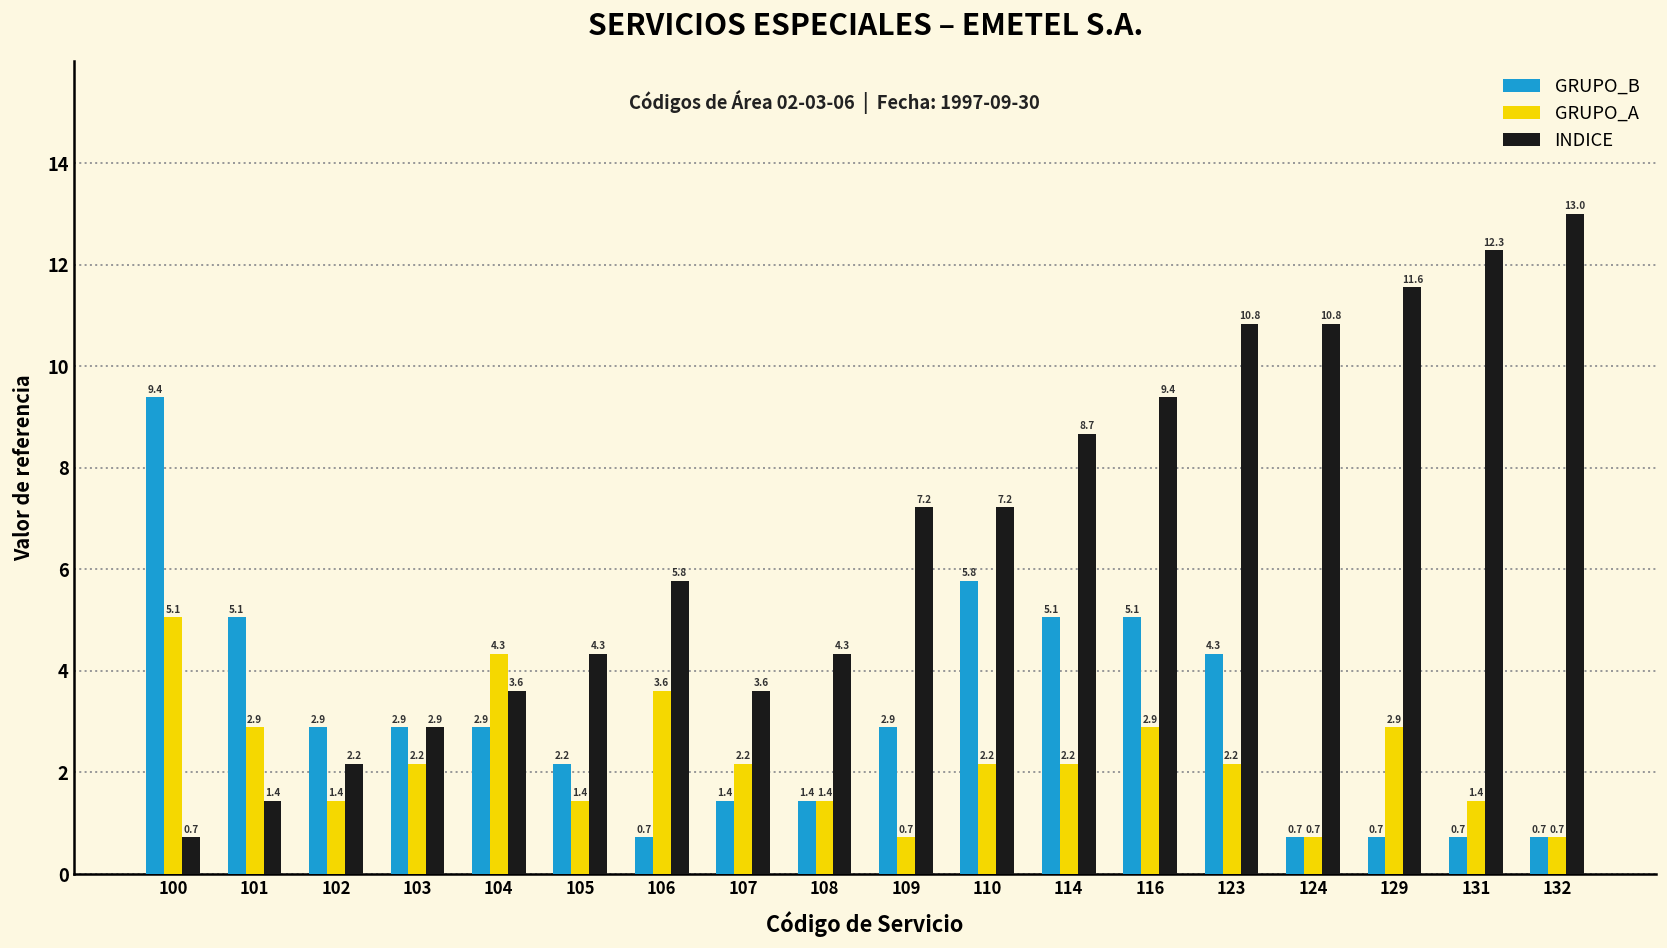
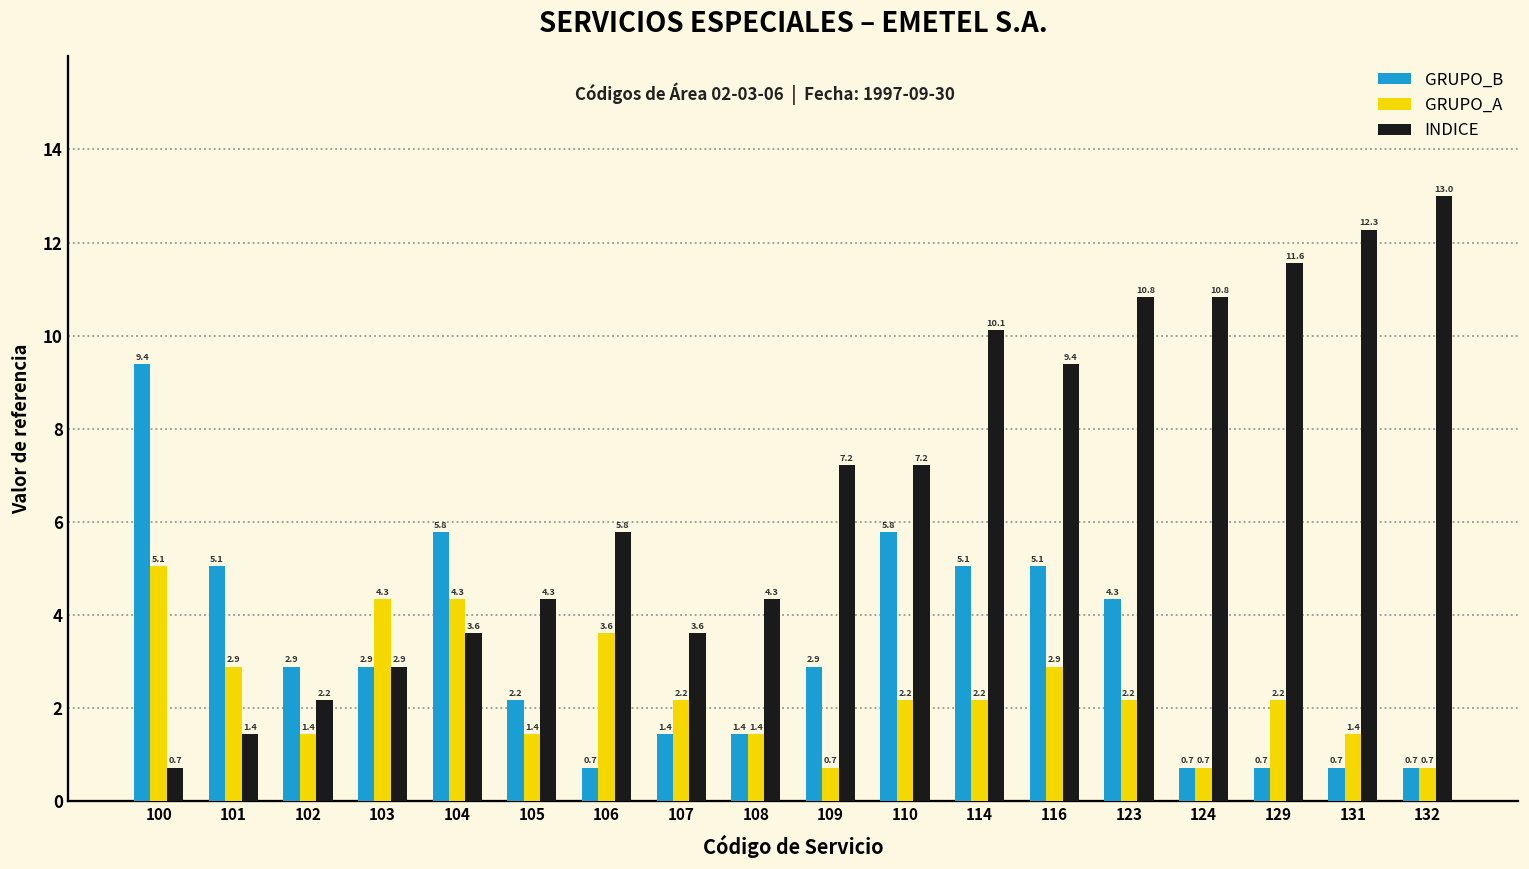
GRUPO_A, 103: 2.2 -> 4.3
GRUPO_B, 104: 2.9 -> 5.8
INDICE, 114: 8.7 -> 10.1
GRUPO_A, 129: 2.9 -> 2.2
